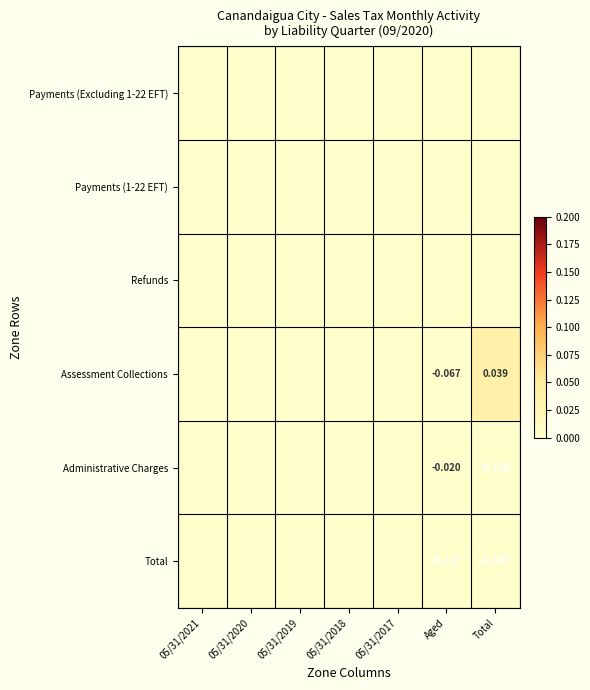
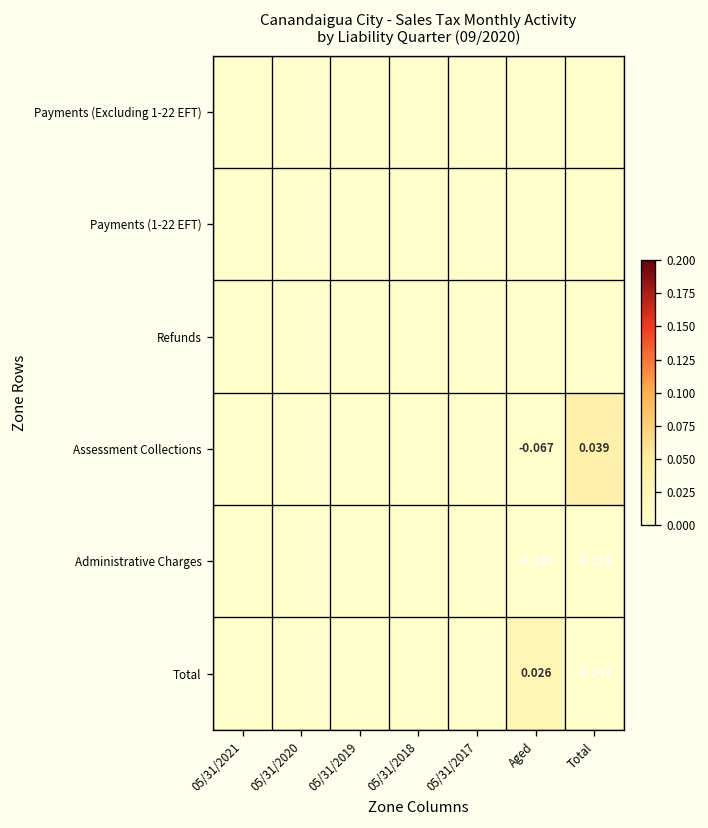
Administrative Charges, Aged: -0.020 -> -0.185
Total, Aged: -0.147 -> 0.026
